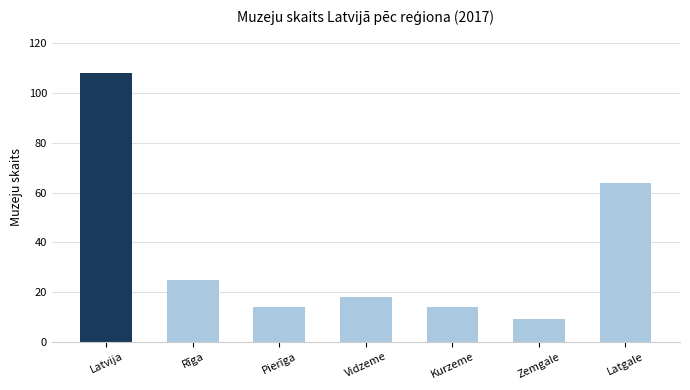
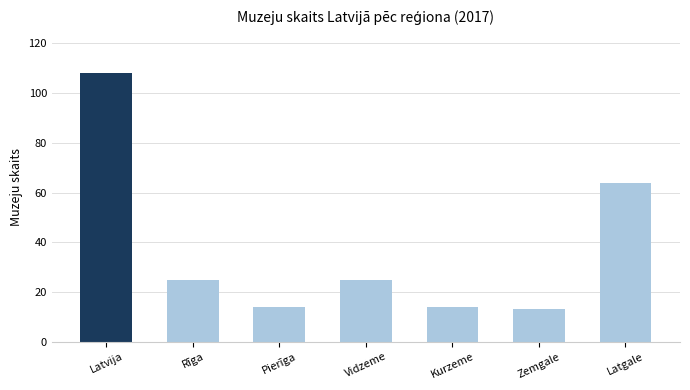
Vidzeme: 18 -> 25
Zemgale: 9 -> 13
